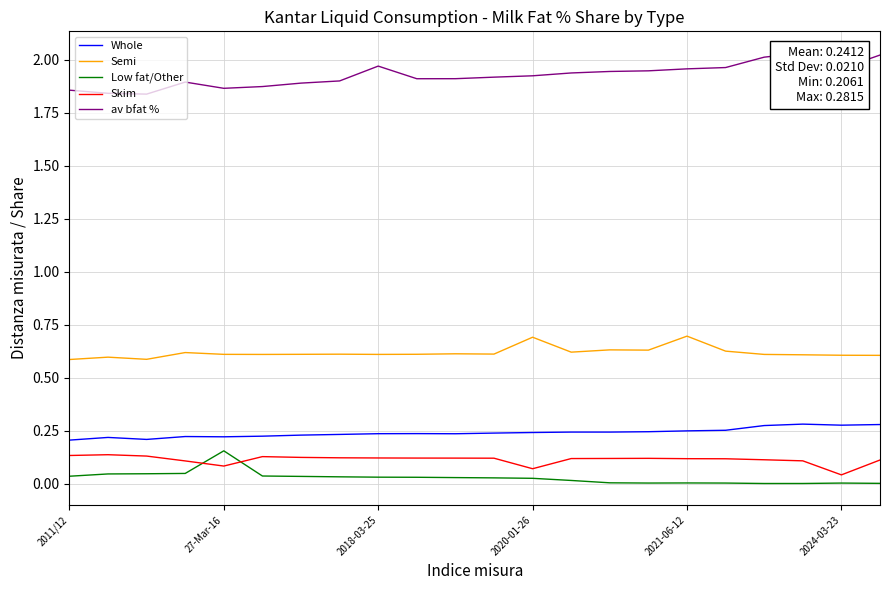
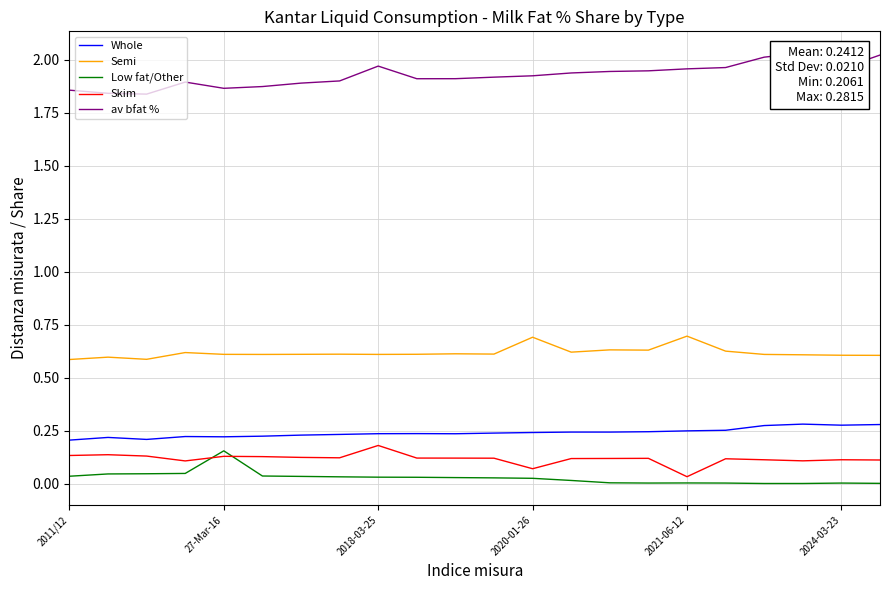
Skim, 27-Mar-16: 0.08 -> 0.13
Skim, 2018-03-25: 0.12 -> 0.18
Skim, 2021-06-12: 0.12 -> 0.03
Skim, 2024-03-23: 0.04 -> 0.11
